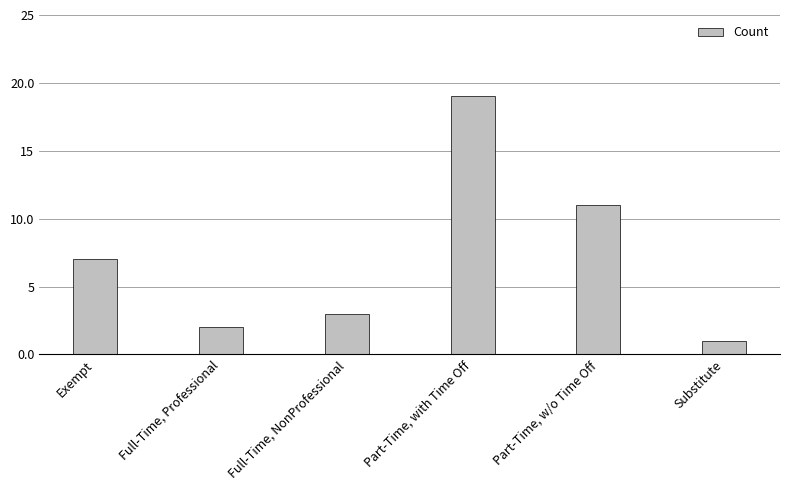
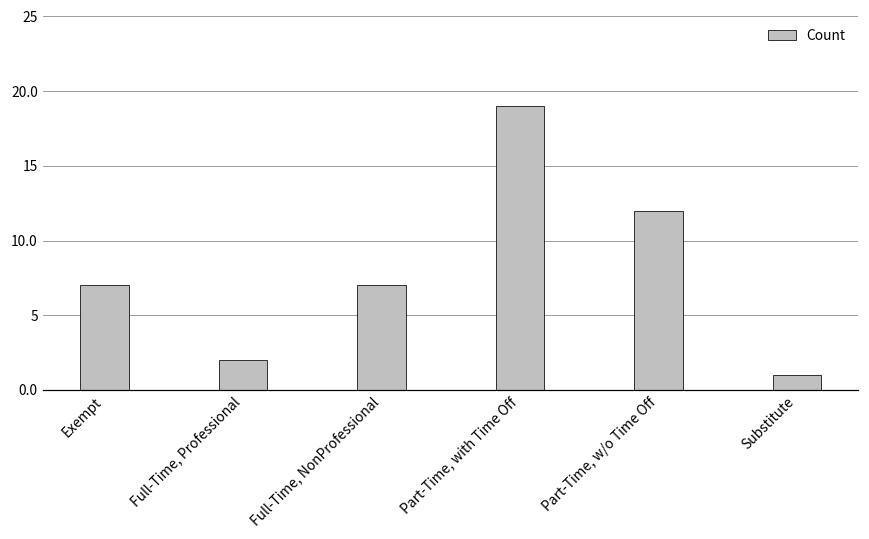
Full-Time, NonProfessional: 3 -> 7
Part-Time, w/o Time Off: 11 -> 12
